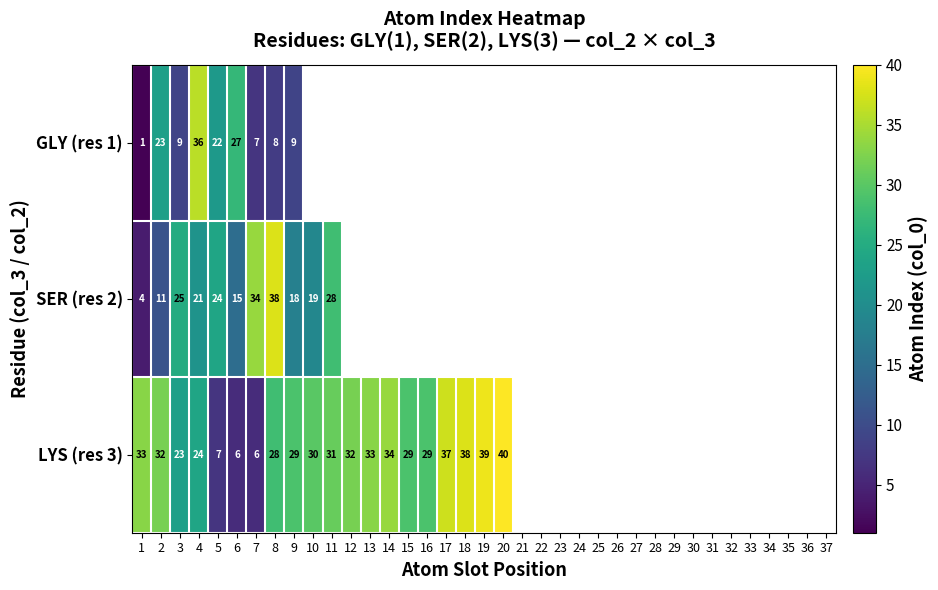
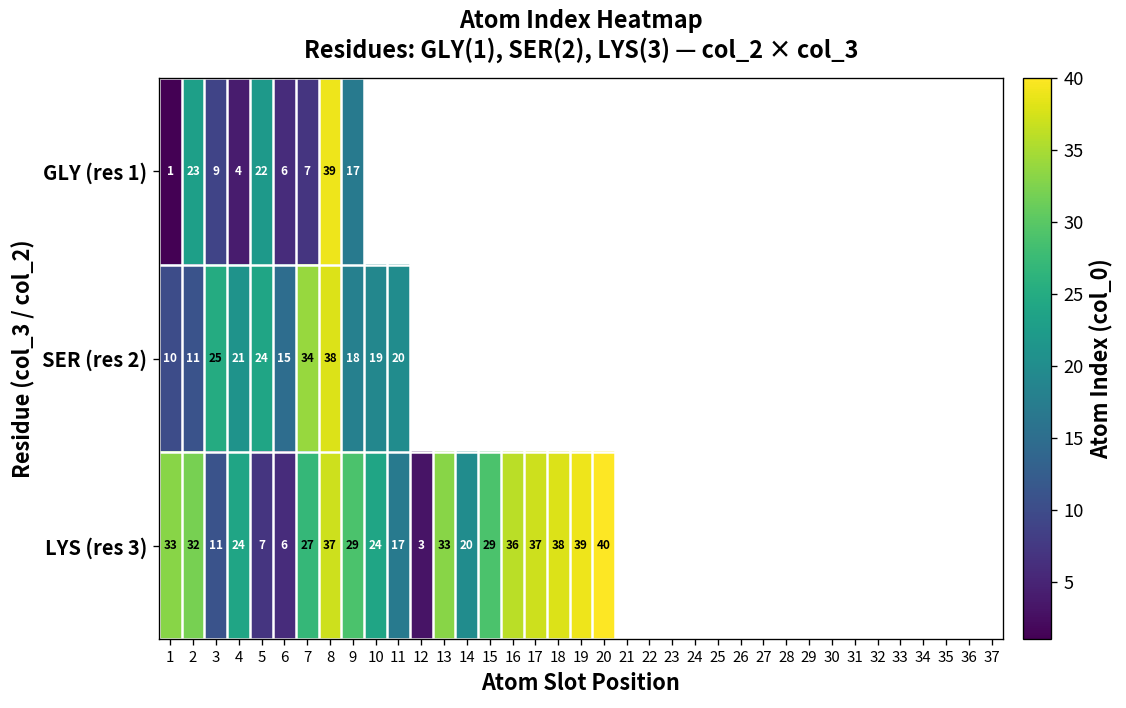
GLY (res 1), 4: 36 -> 4
GLY (res 1), 6: 27 -> 6
GLY (res 1), 8: 8 -> 39
GLY (res 1), 9: 9 -> 17
SER (res 2), 1: 4 -> 10
SER (res 2), 11: 28 -> 20
LYS (res 3), 3: 23 -> 11
LYS (res 3), 7: 6 -> 27
LYS (res 3), 8: 28 -> 37
LYS (res 3), 10: 30 -> 24
LYS (res 3), 11: 31 -> 17
LYS (res 3), 12: 32 -> 3
LYS (res 3), 14: 34 -> 20
LYS (res 3), 16: 29 -> 36
